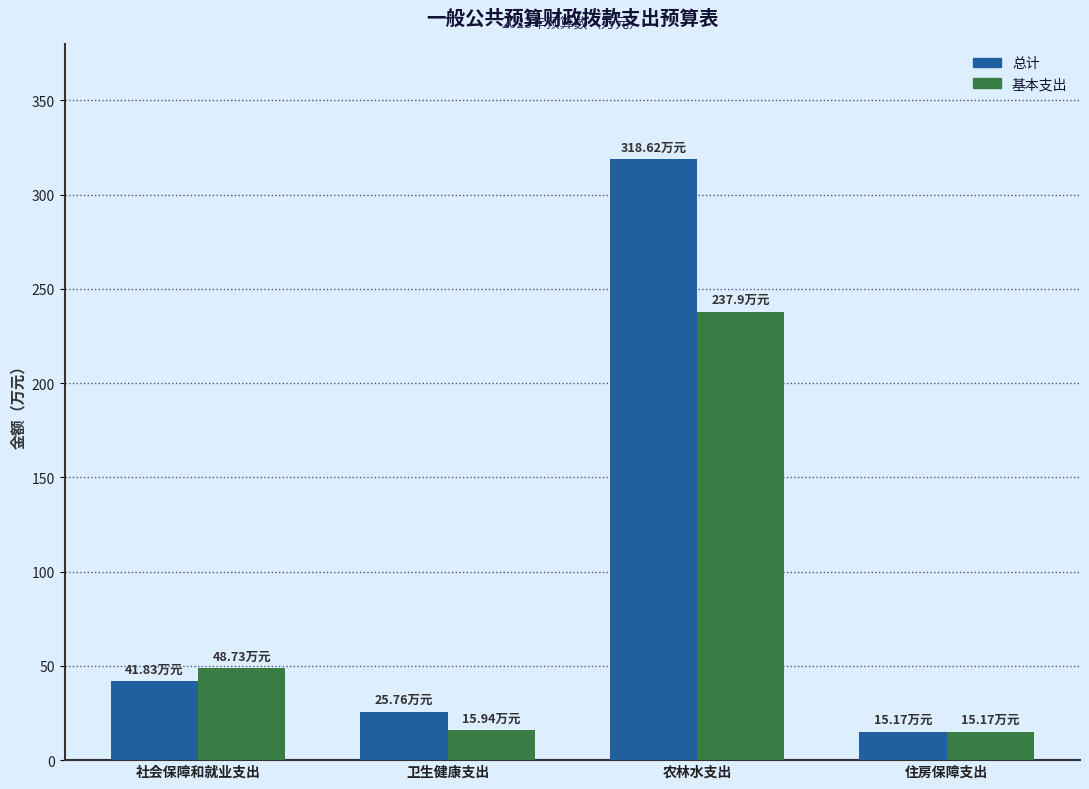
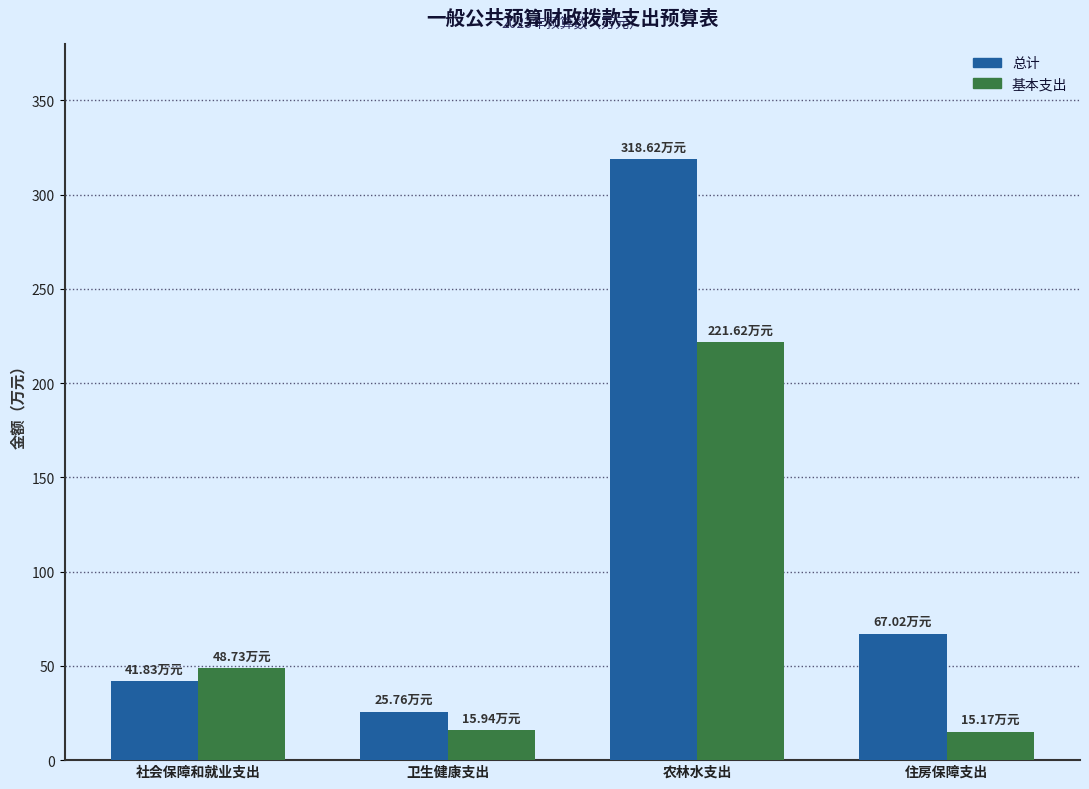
基本支出, 农林水支出: 237.9 -> 221.62
总计, 住房保障支出: 15.17 -> 67.02
